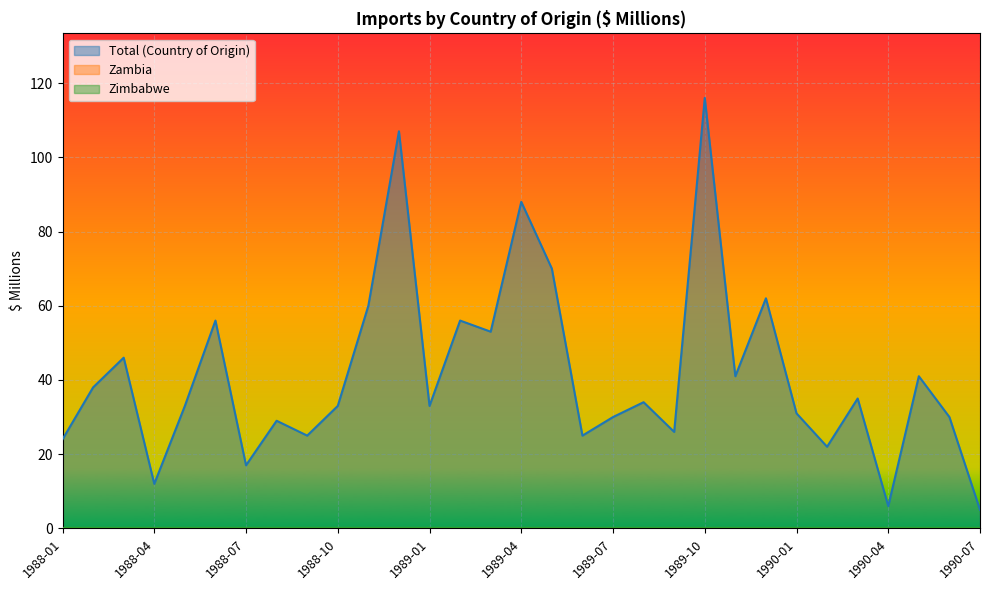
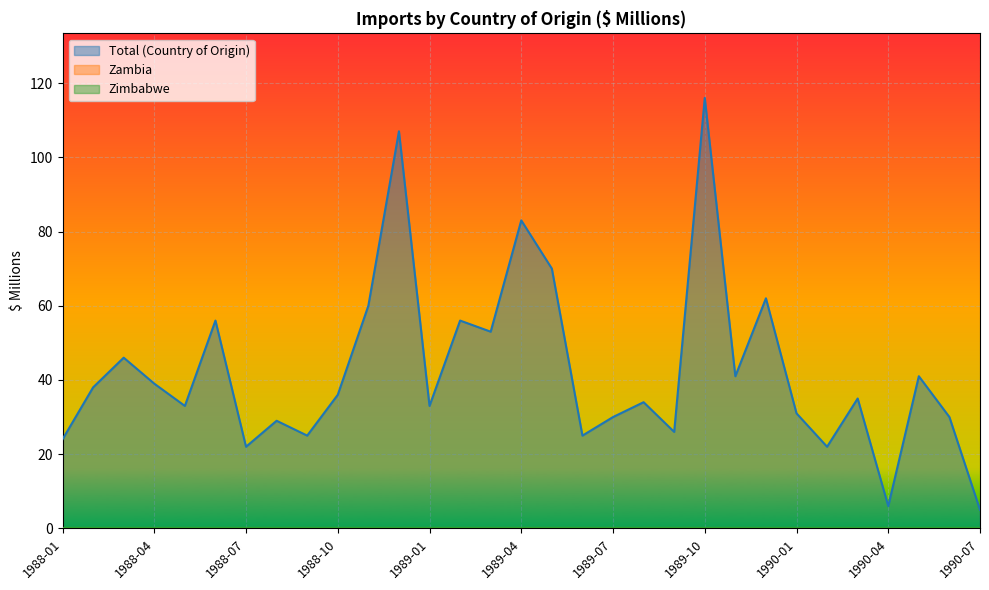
Total (Country of Origin), 1988-04: 12 -> 39
Total (Country of Origin), 1988-07: 17 -> 22
Total (Country of Origin), 1988-10: 33 -> 36
Total (Country of Origin), 1989-04: 88 -> 83
